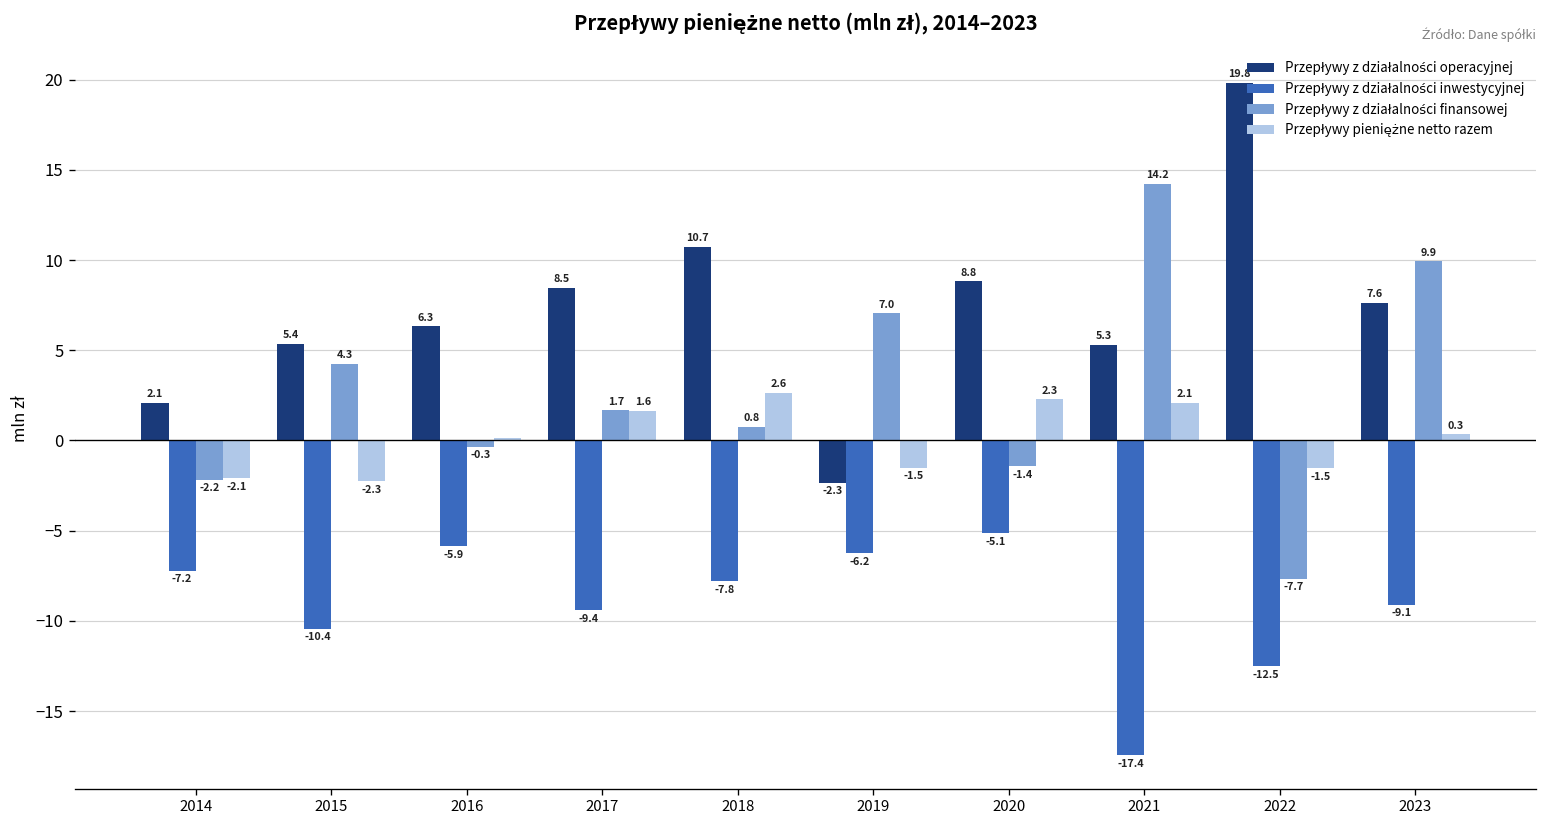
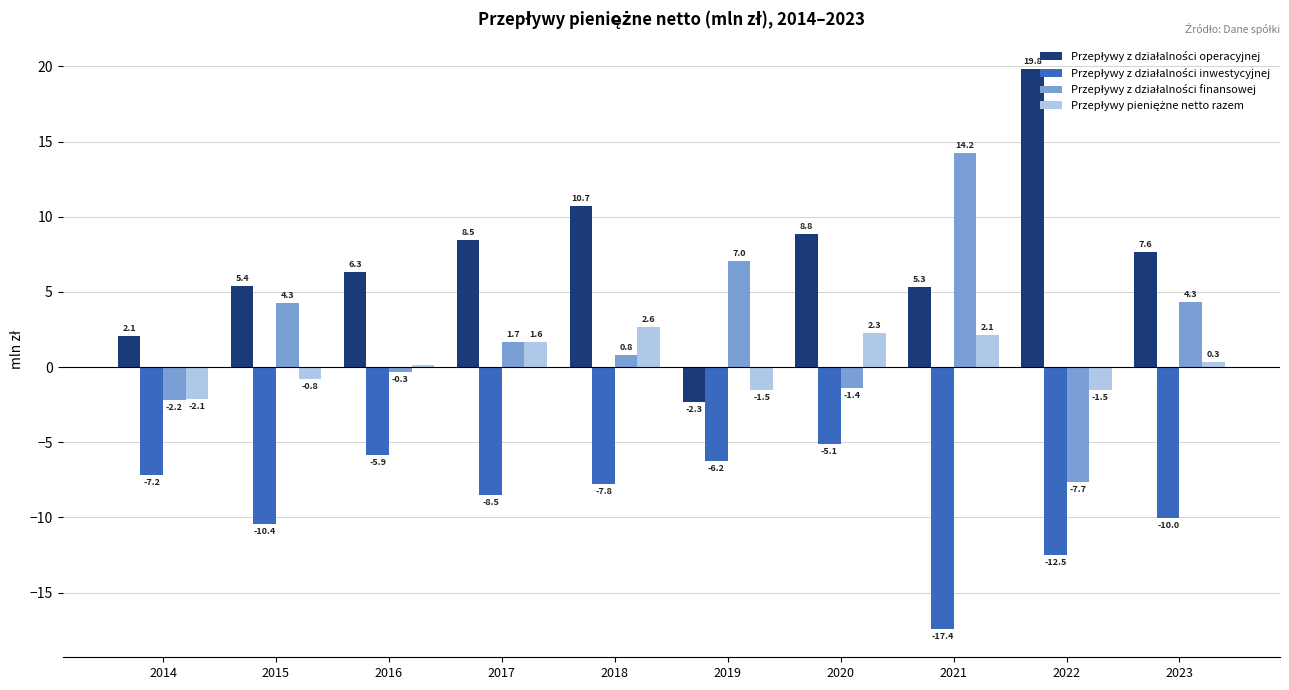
Przepływy pieniężne netto razem, 2015: -2.3 -> -0.8
Przepływy z działalności inwestycyjnej, 2017: -9.4 -> -8.5
Przepływy z działalności inwestycyjnej, 2023: -9.1 -> -10.0
Przepływy z działalności finansowej, 2023: 9.9 -> 4.3
